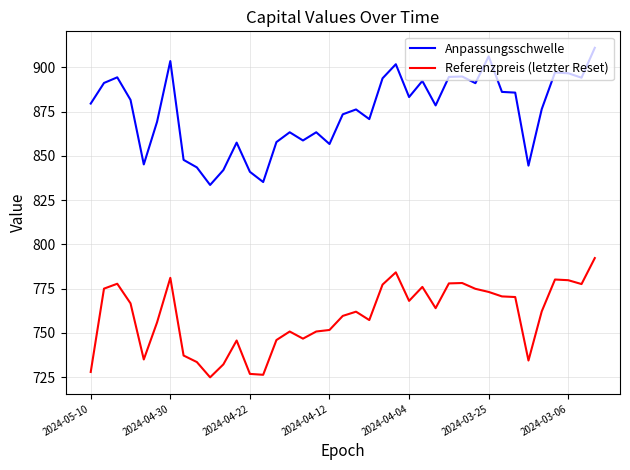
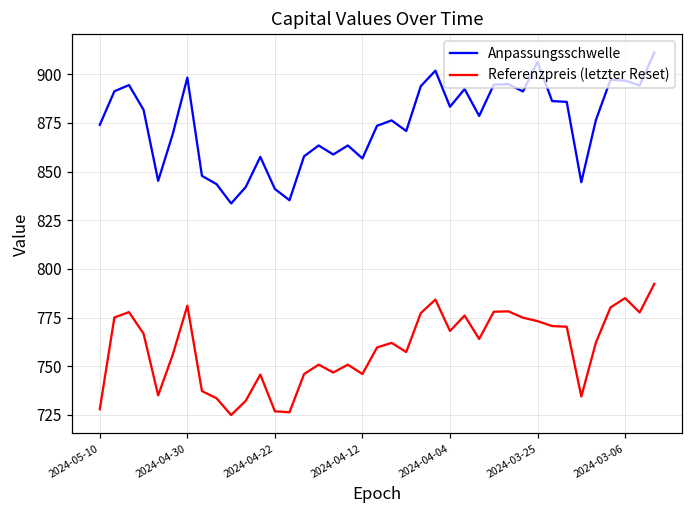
Anpassungsschwelle, 2024-05-10: 880 -> 874
Anpassungsschwelle, 2024-04-30: 904 -> 898
Referenzpreis (letzter Reset), 2024-04-12: 752 -> 746
Referenzpreis (letzter Reset), 2024-03-06: 780 -> 785
